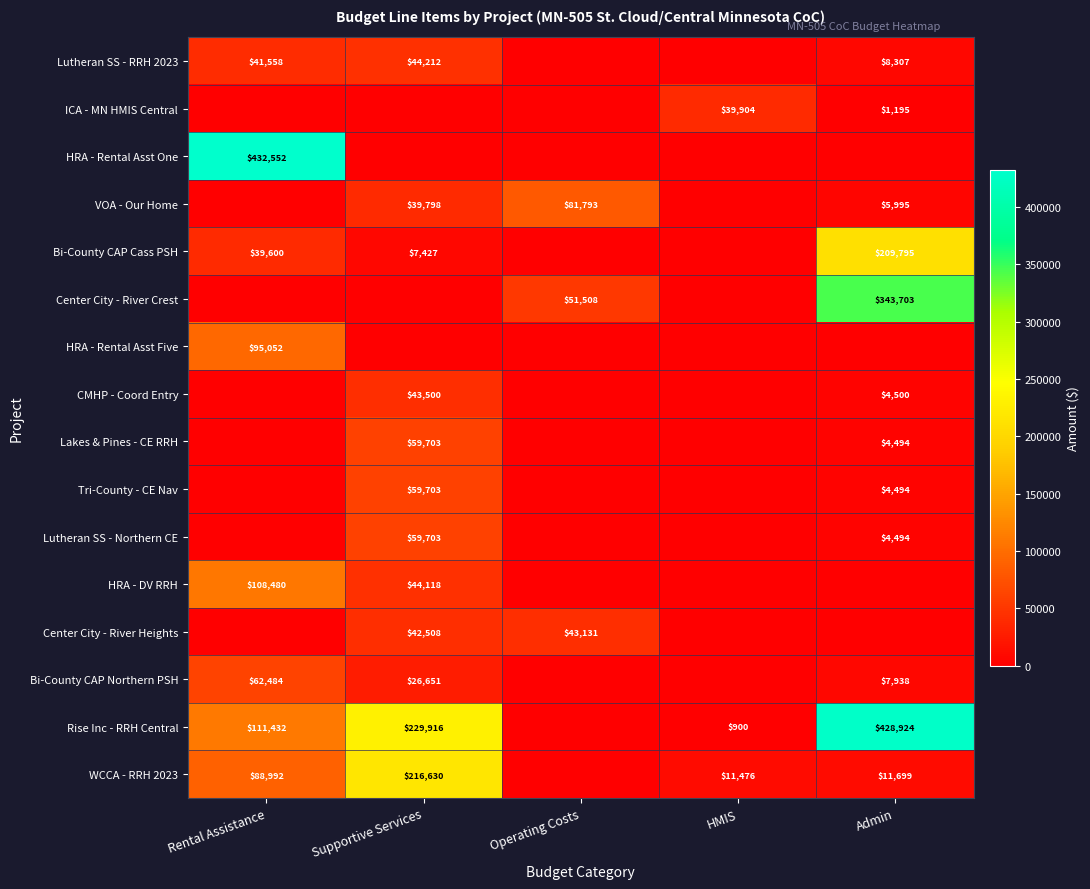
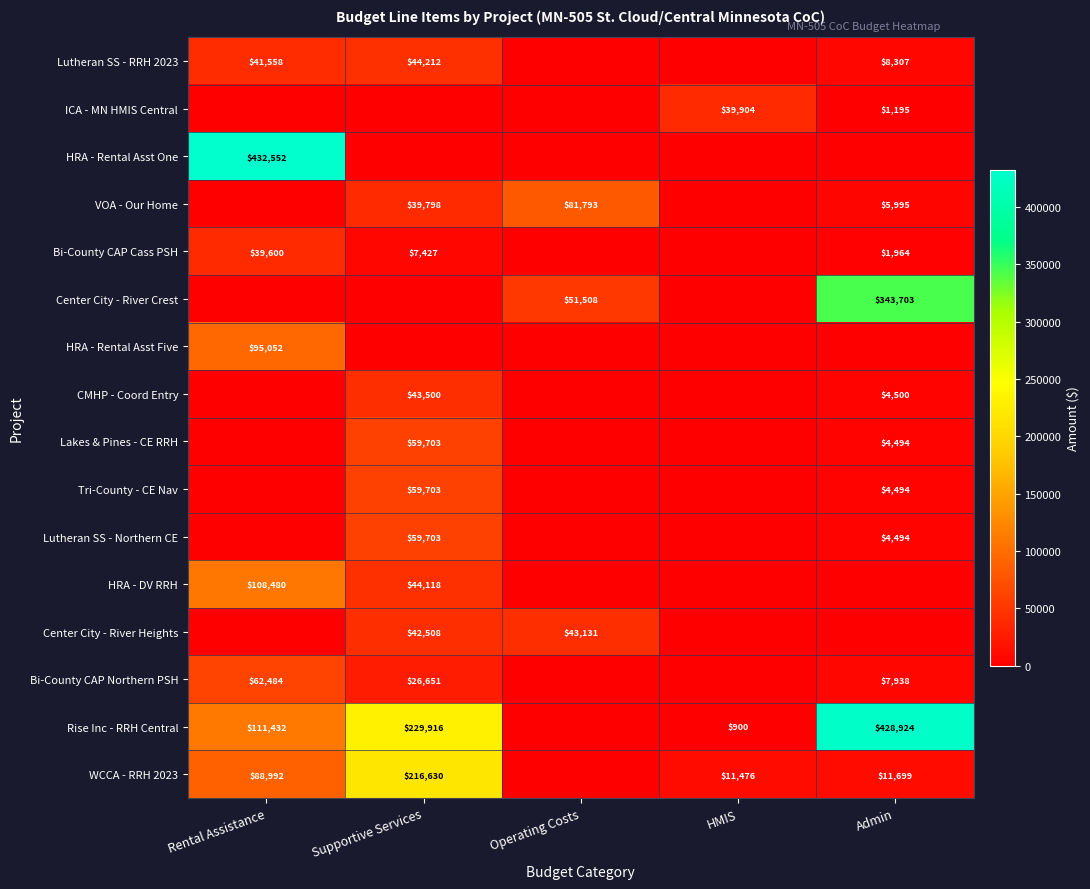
Bi-County CAP Cass PSH, Admin: $209,795 -> $1,964
